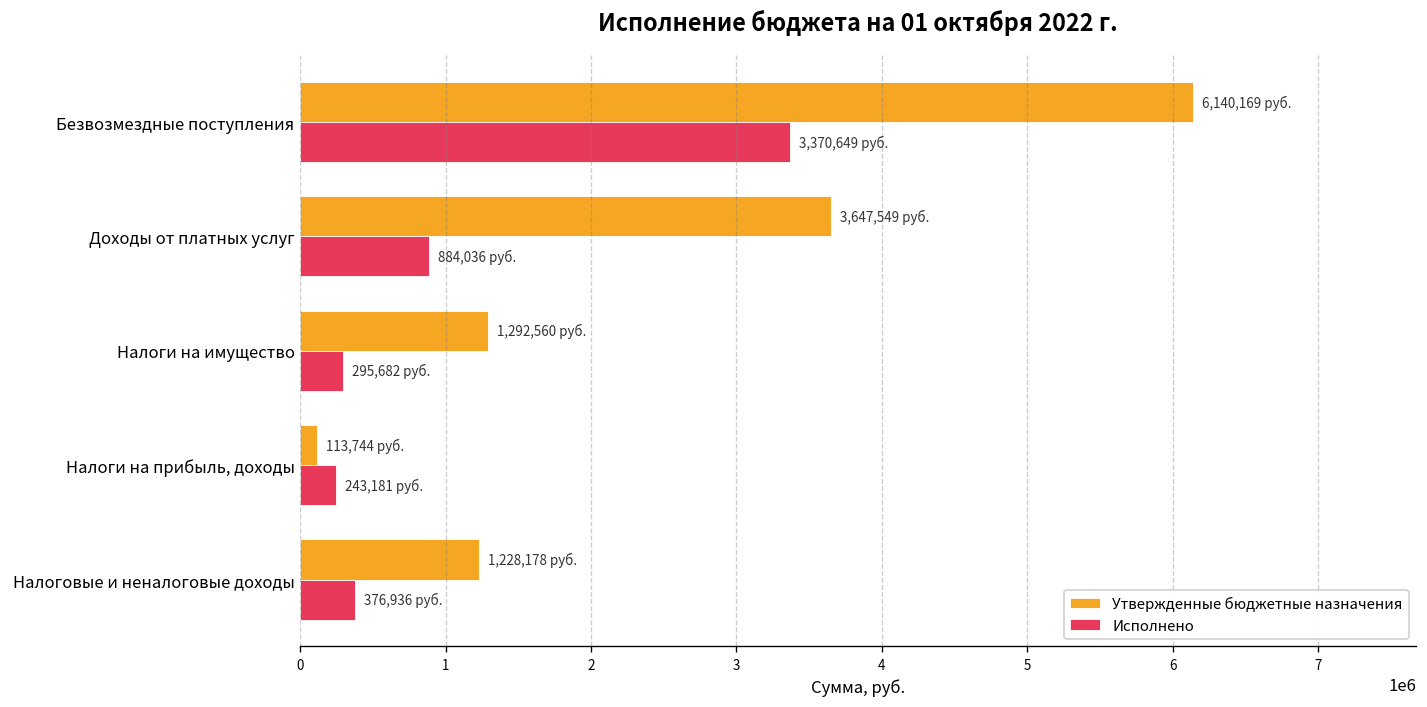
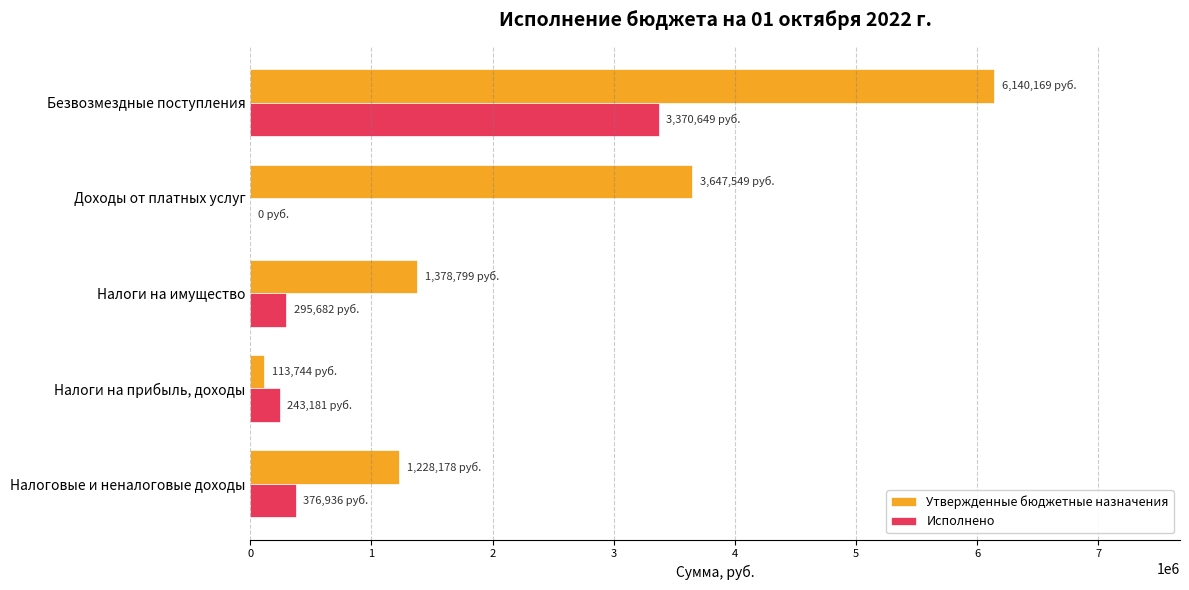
Исполнено, Доходы от платных услуг: 884,036 -> 0
Утвержденные бюджетные назначения, Налоги на имущество: 1,292,560 -> 1,378,799
